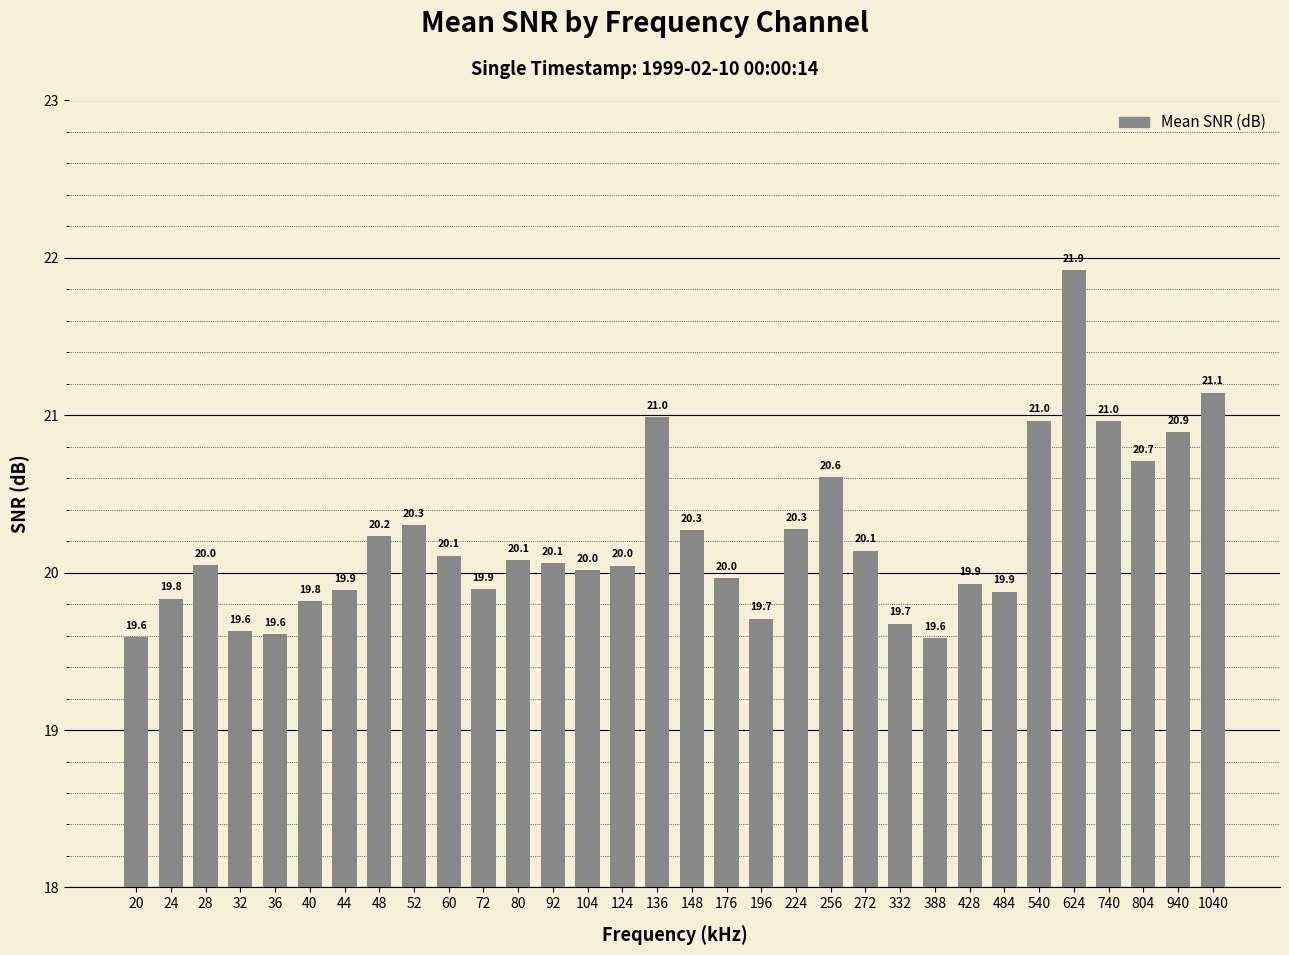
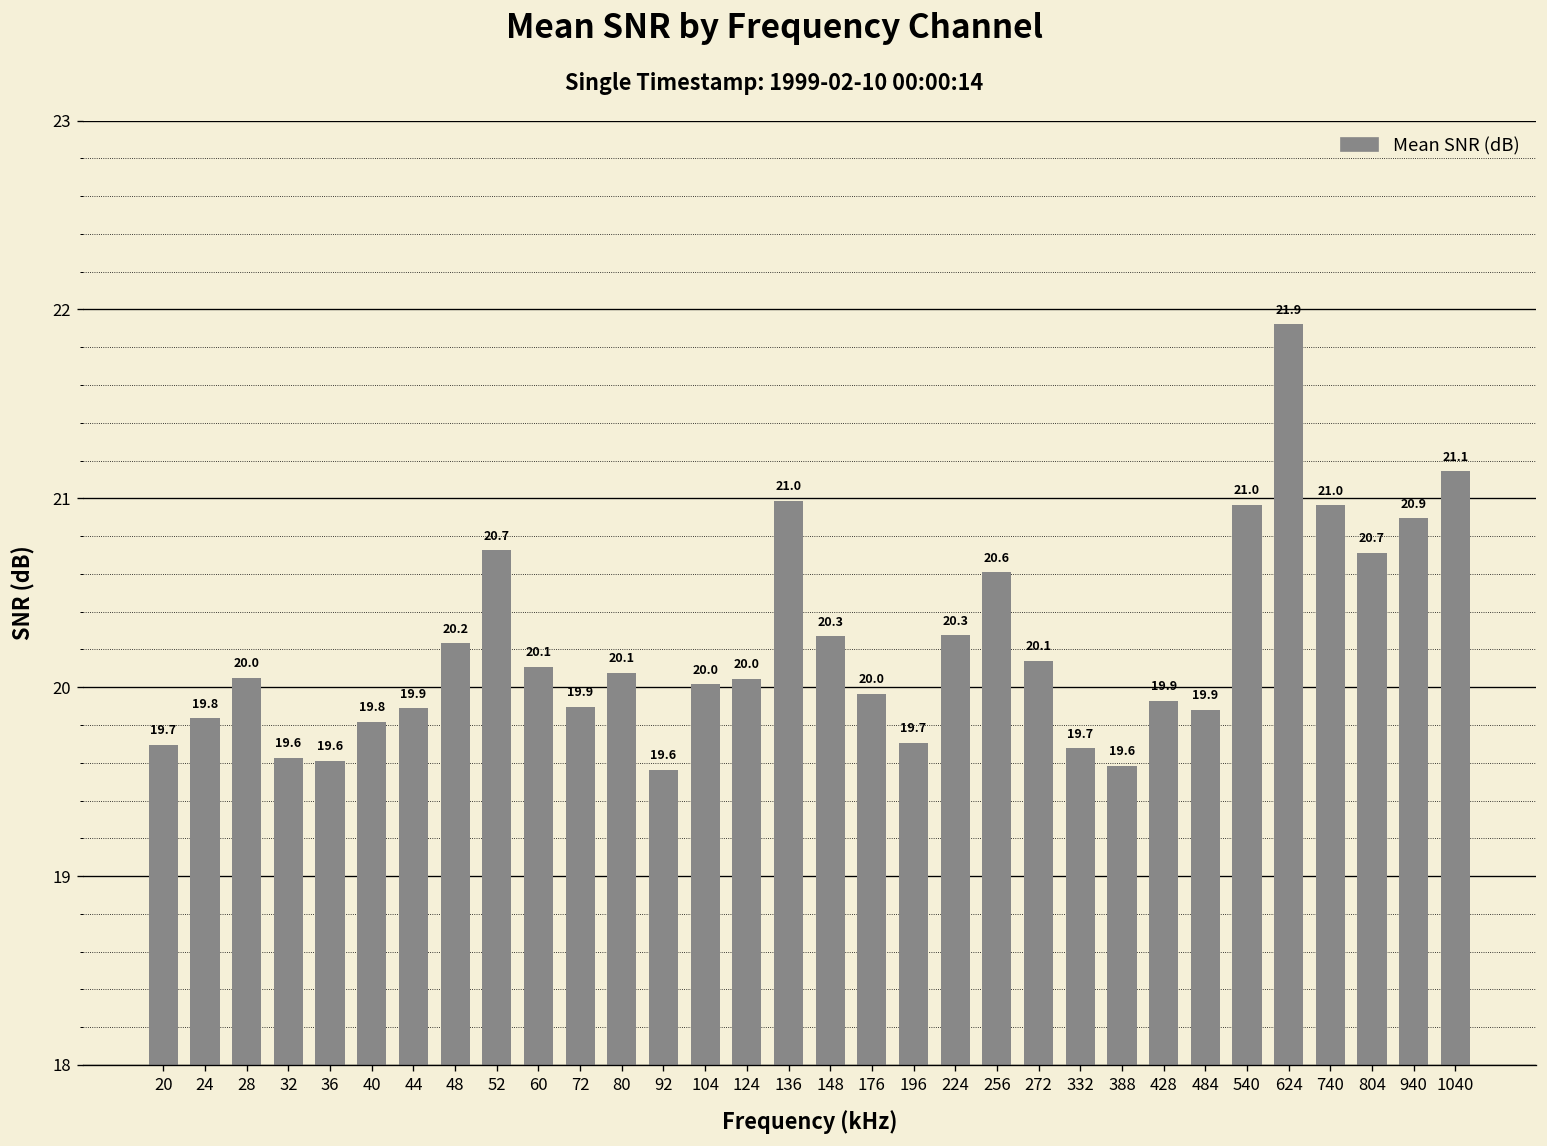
20: 19.6 -> 19.7
52: 20.3 -> 20.7
92: 20.1 -> 19.6
